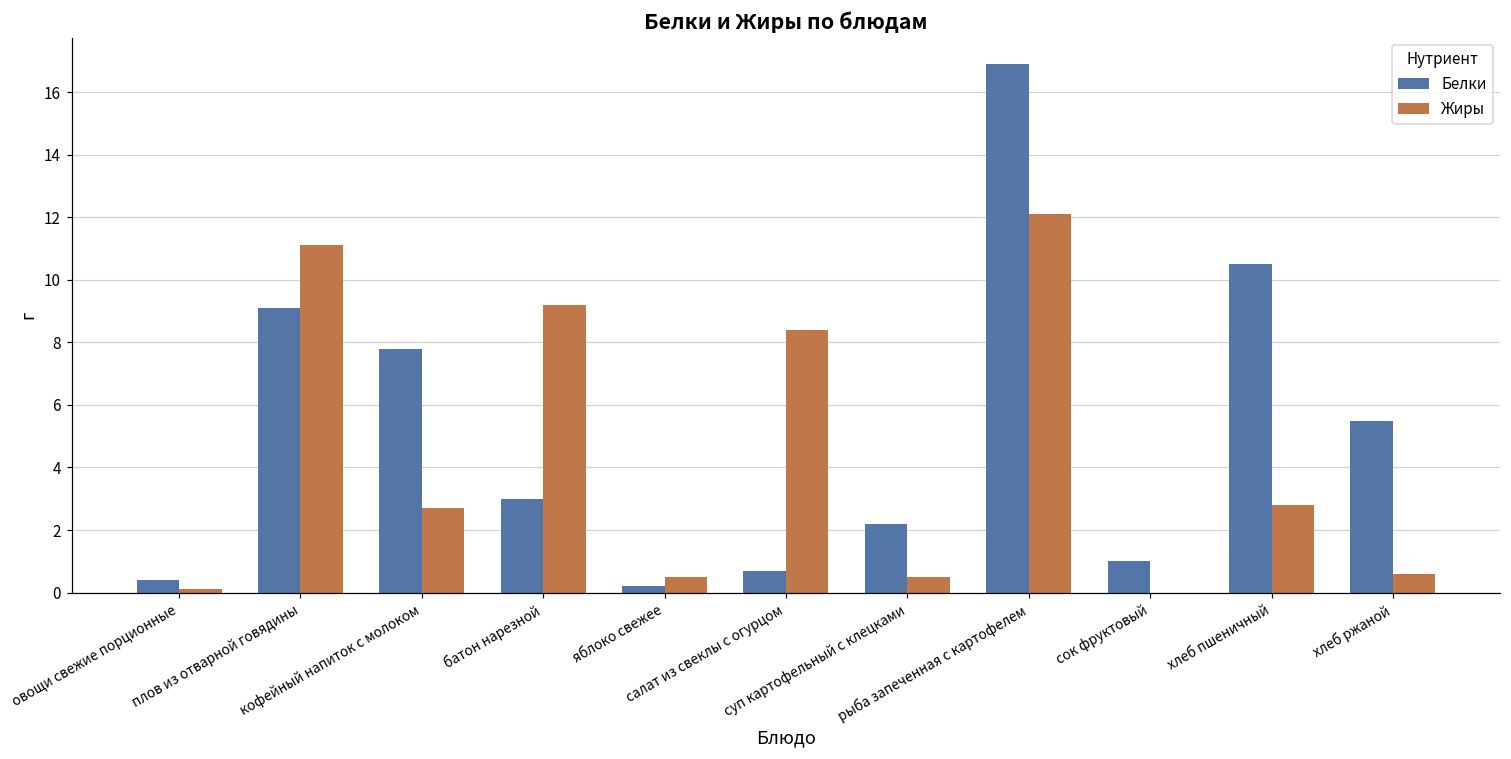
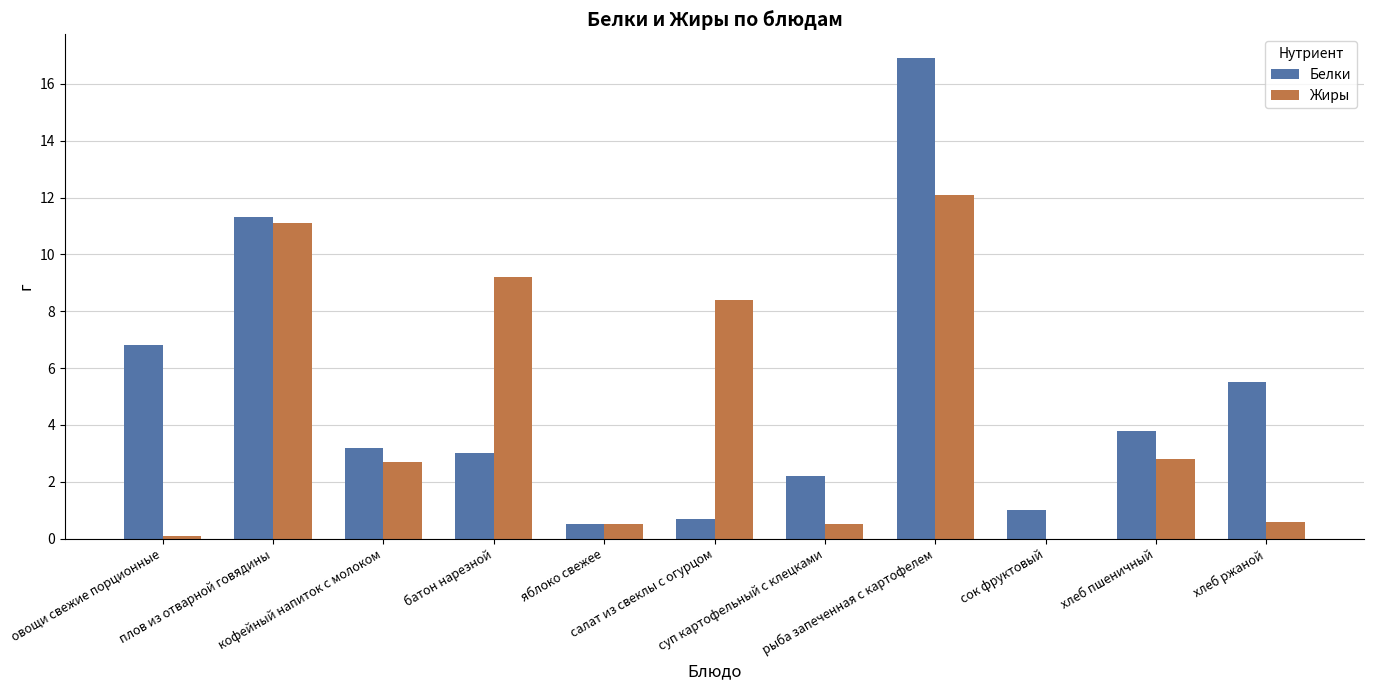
Белки, овощи свежие порционные: 0.4 -> 6.8
Белки, плов из отварной говядины: 9.1 -> 11.3
Белки, кофейный напиток с молоком: 7.8 -> 3.2
Белки, яблоко свежее: 0.2 -> 0.5
Белки, хлеб пшеничный: 10.5 -> 3.8
